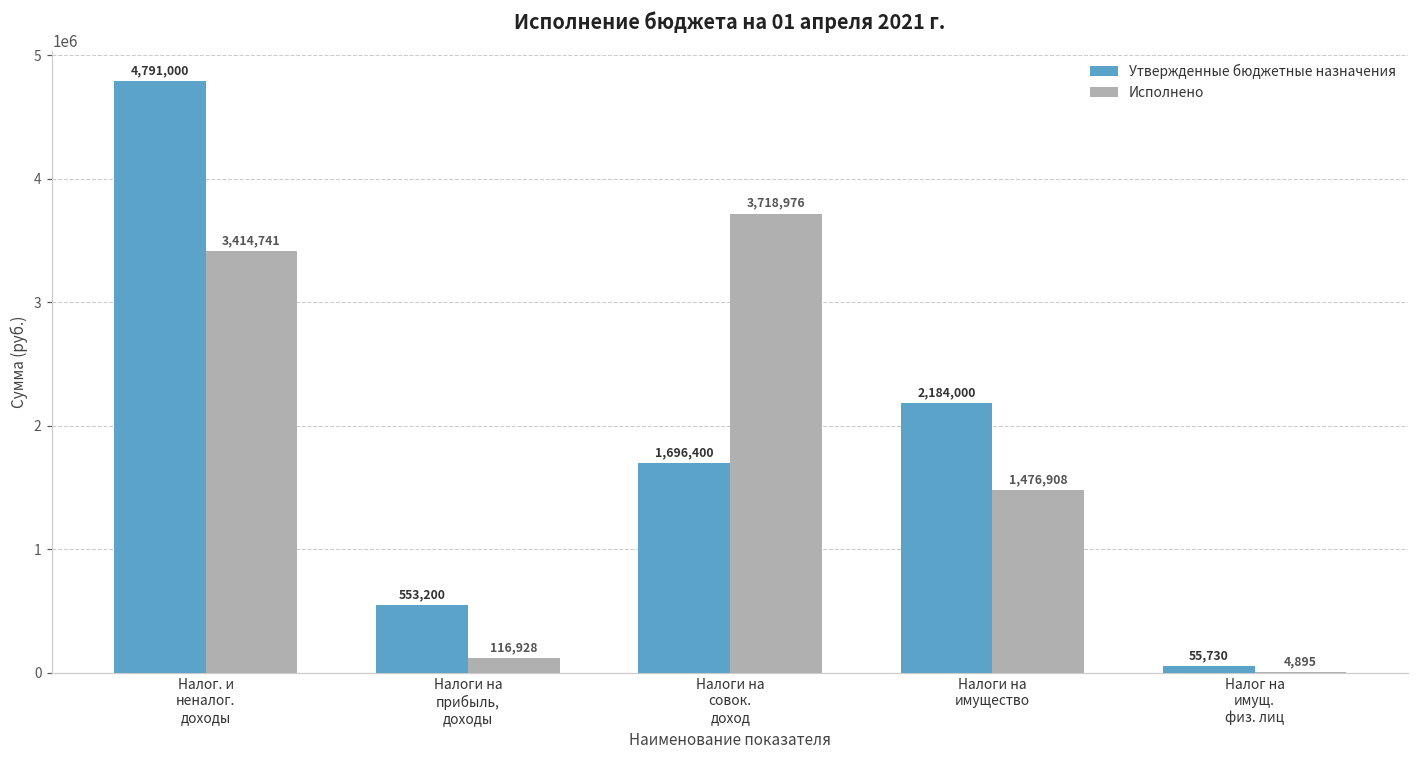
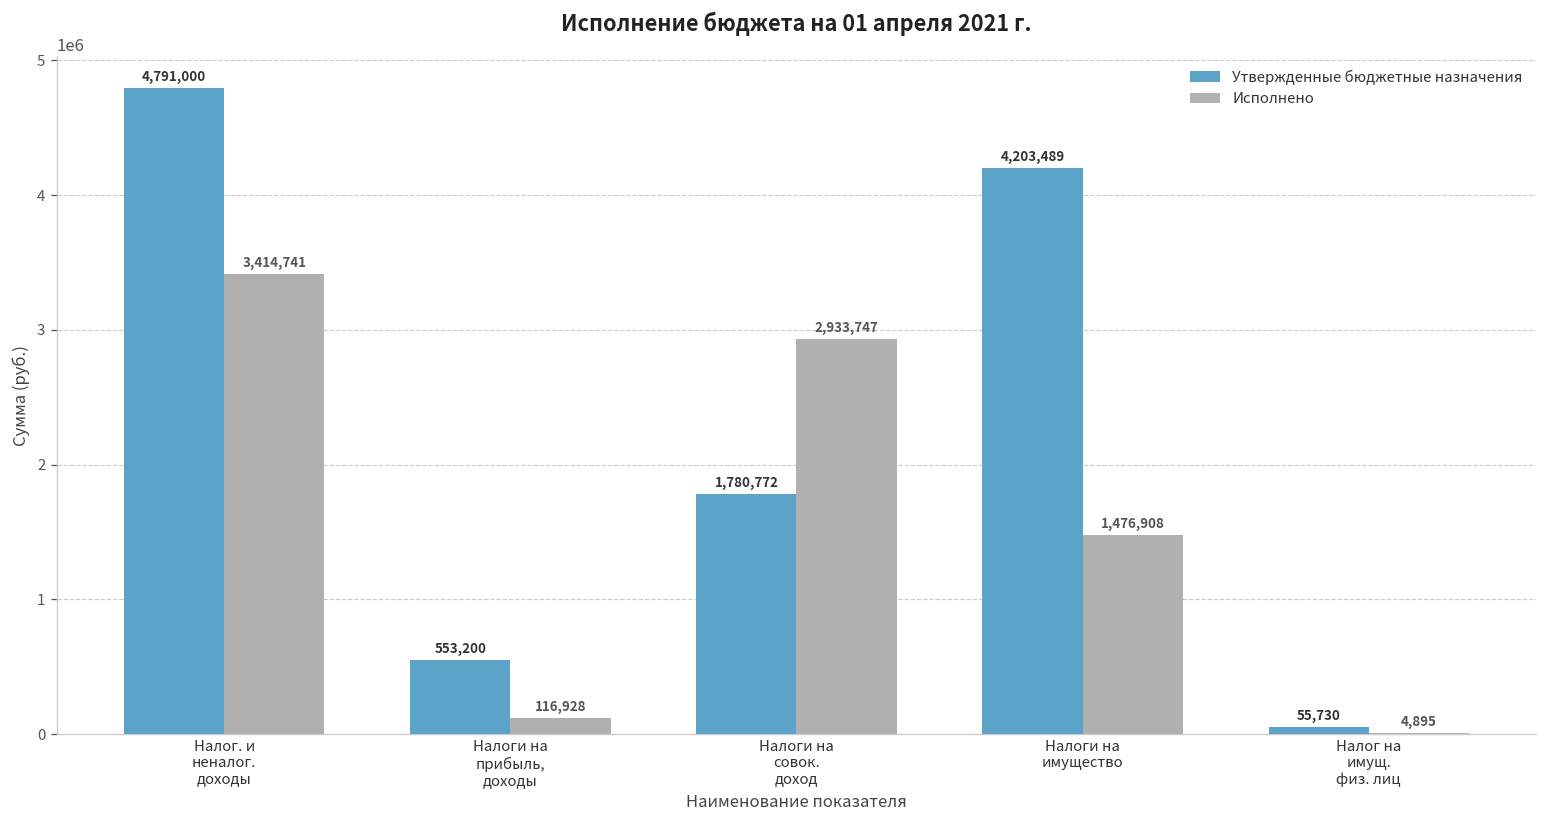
Утвержденные бюджетные назначения, Налоги на совок. доход: 1,696,400 -> 1,780,772
Исполнено, Налоги на совок. доход: 3,718,976 -> 2,933,747
Утвержденные бюджетные назначения, Налоги на имущество: 2,184,000 -> 4,203,489
